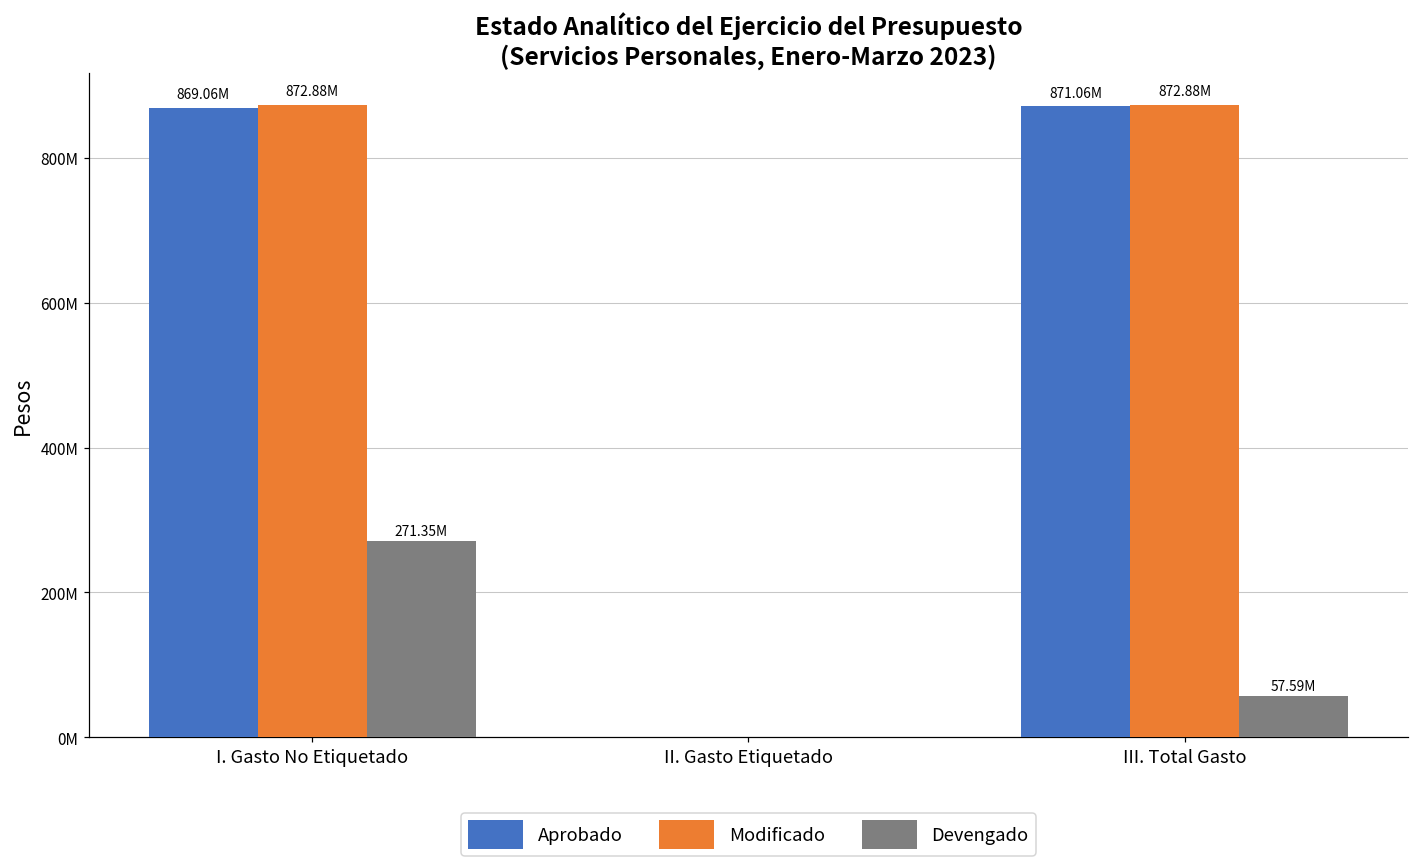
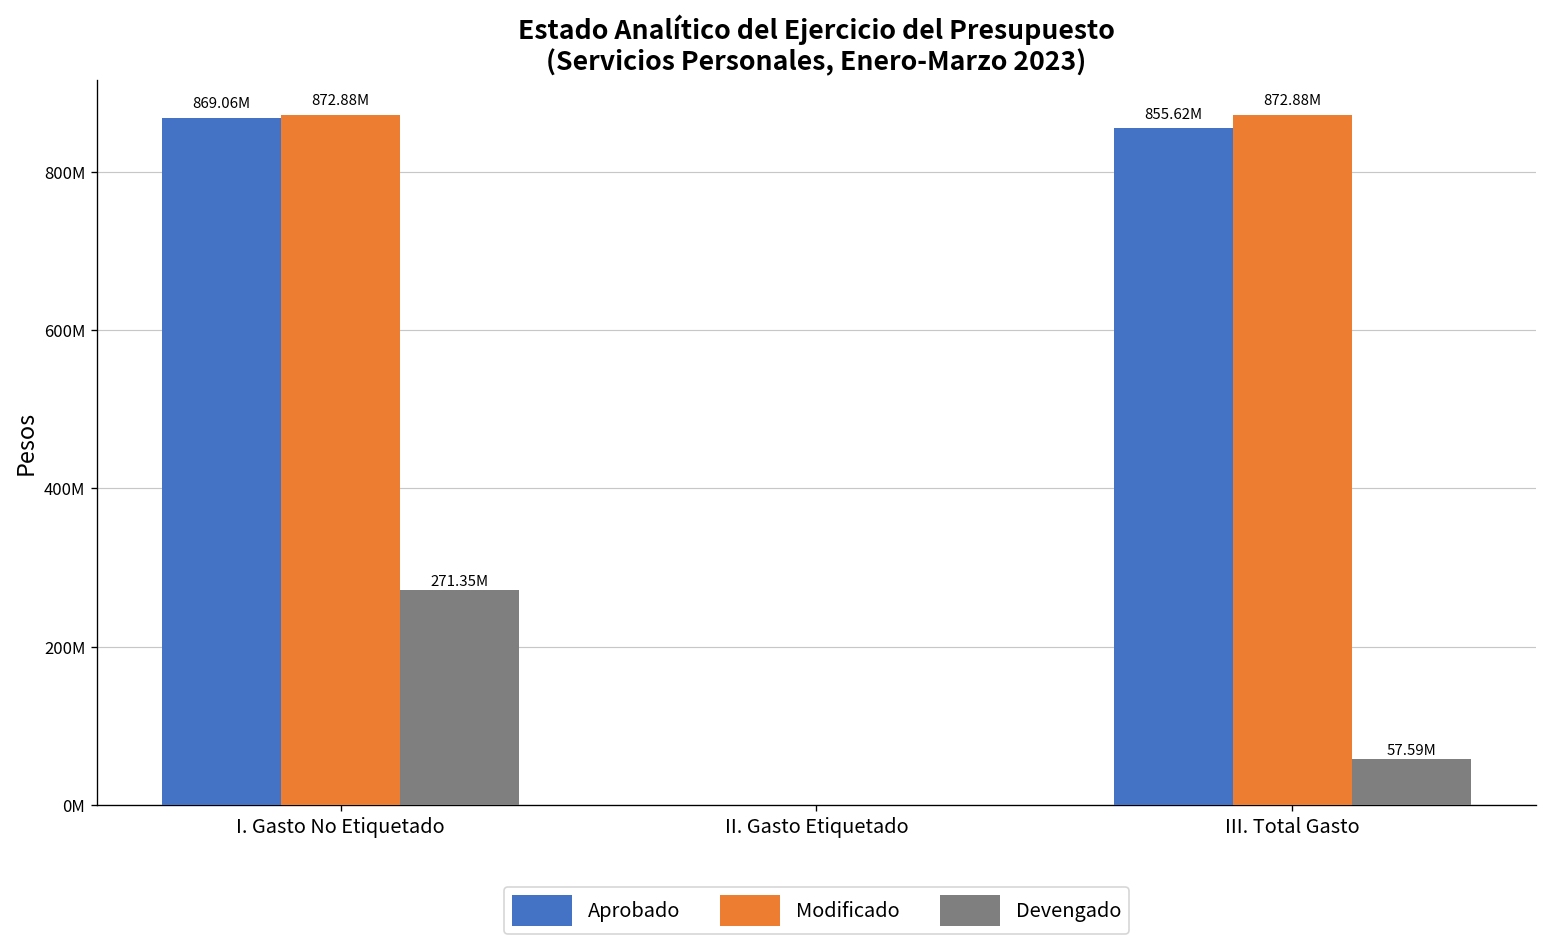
Aprobado, III. Total Gasto: 871.06M -> 855.62M
